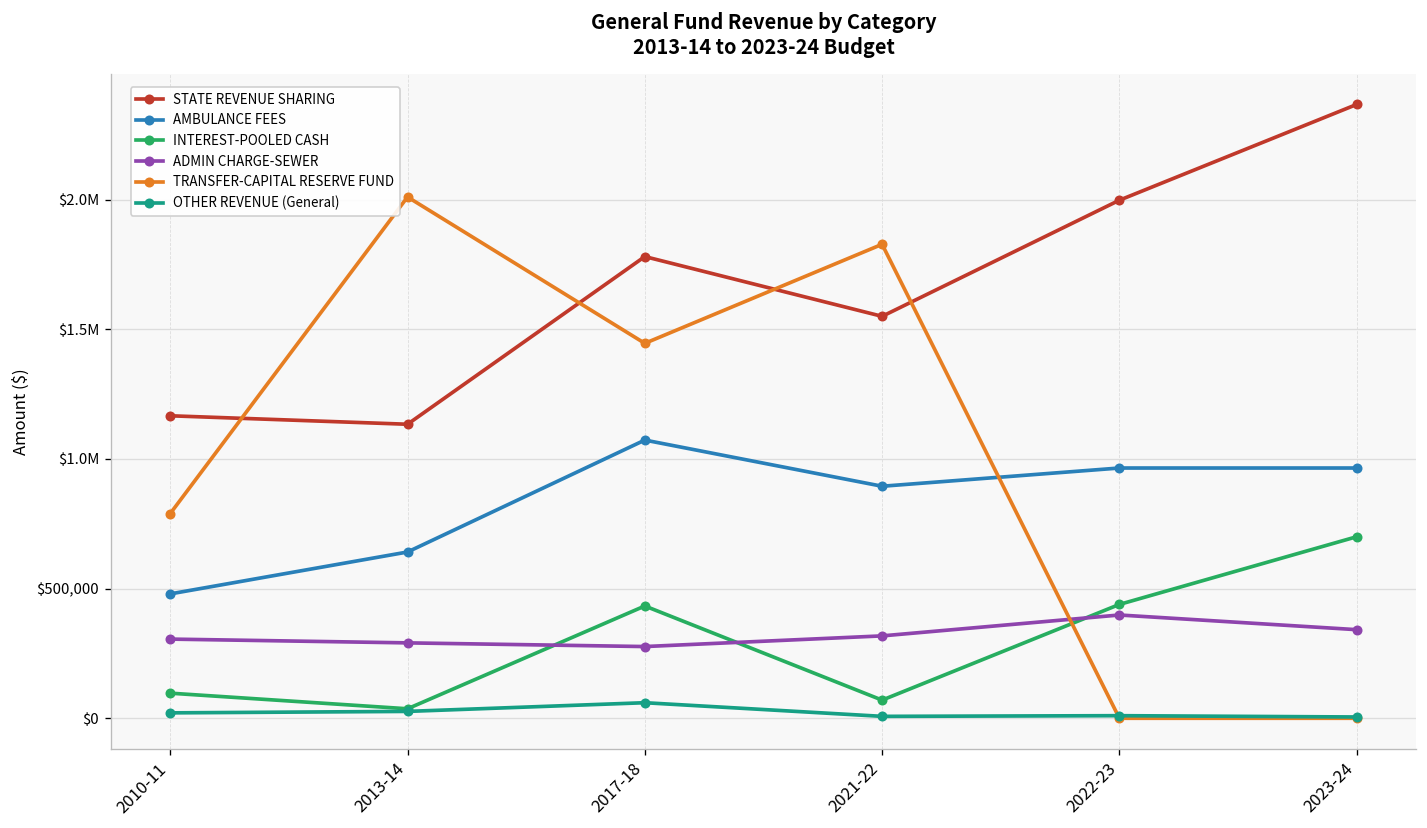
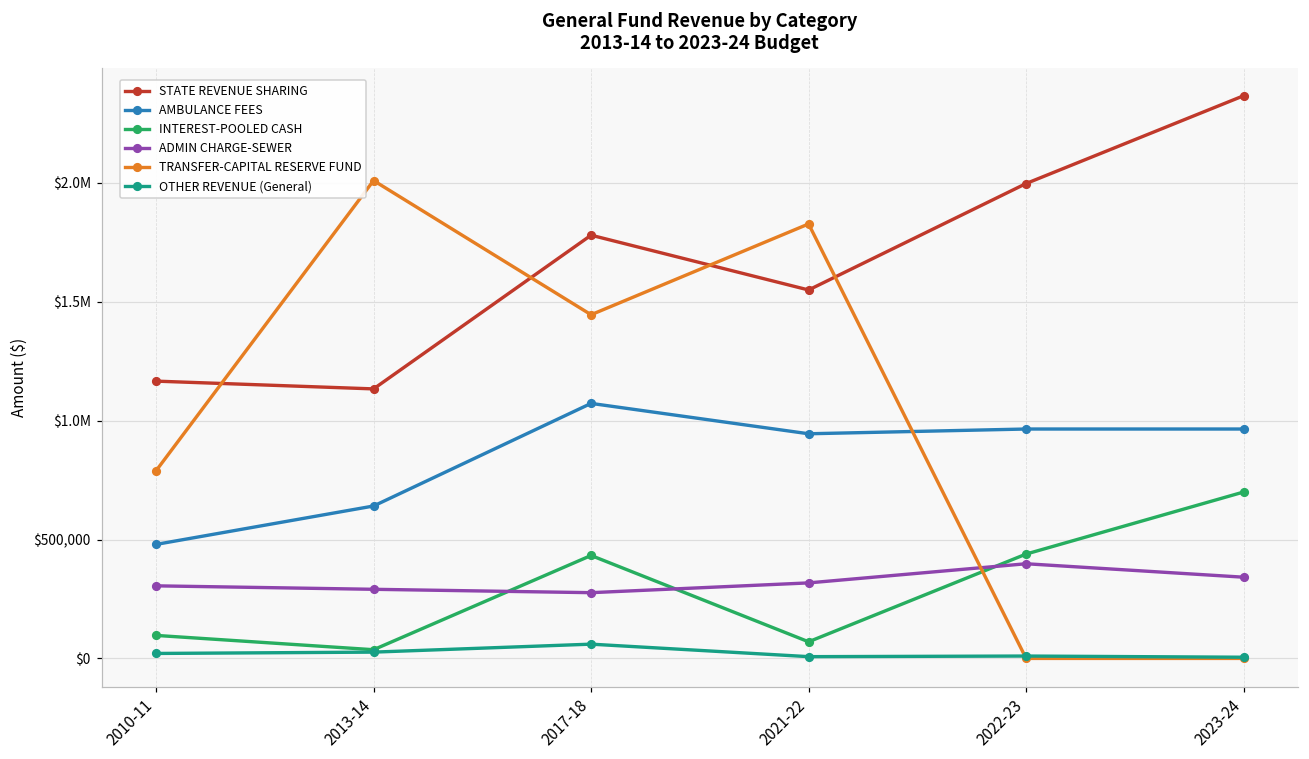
AMBULANCE FEES, 2021-22: $890,000 -> $950,000
